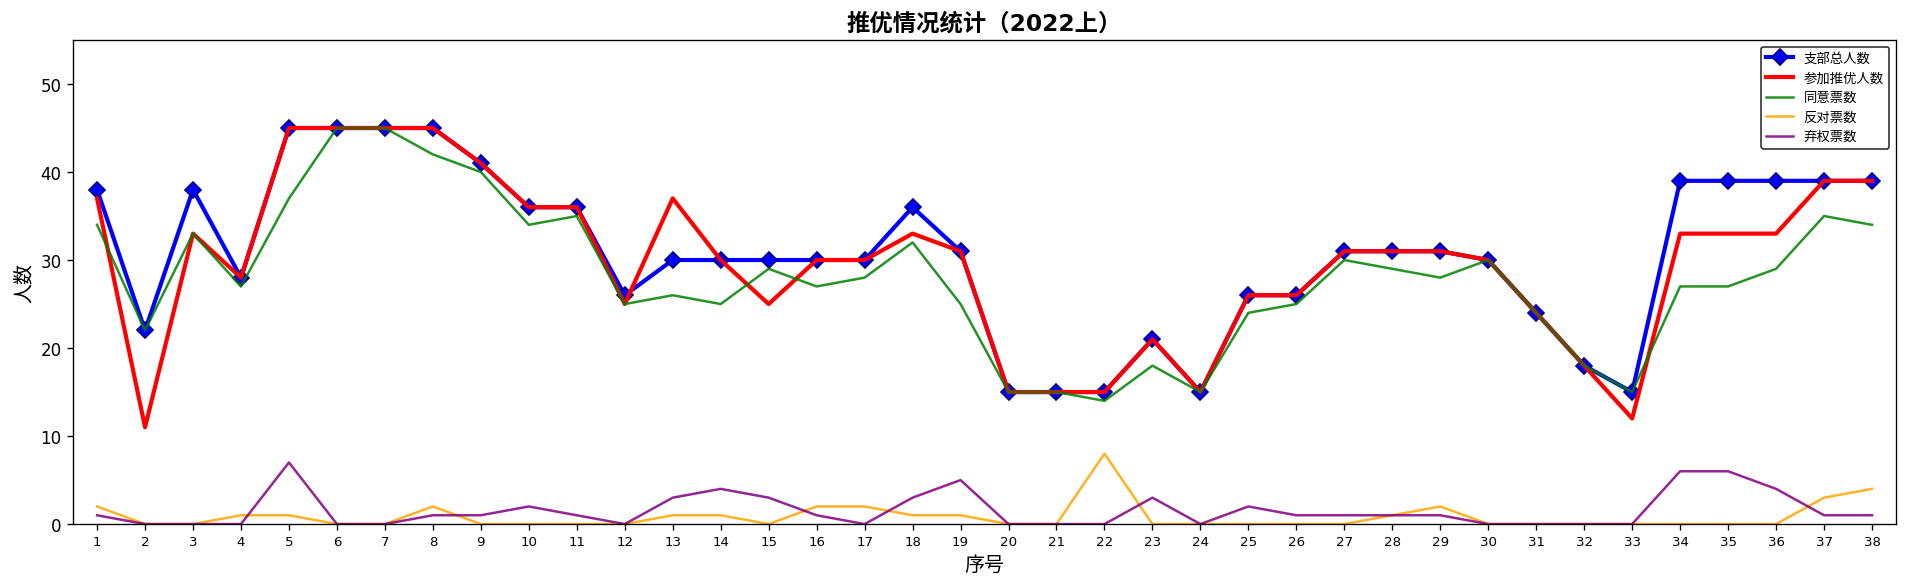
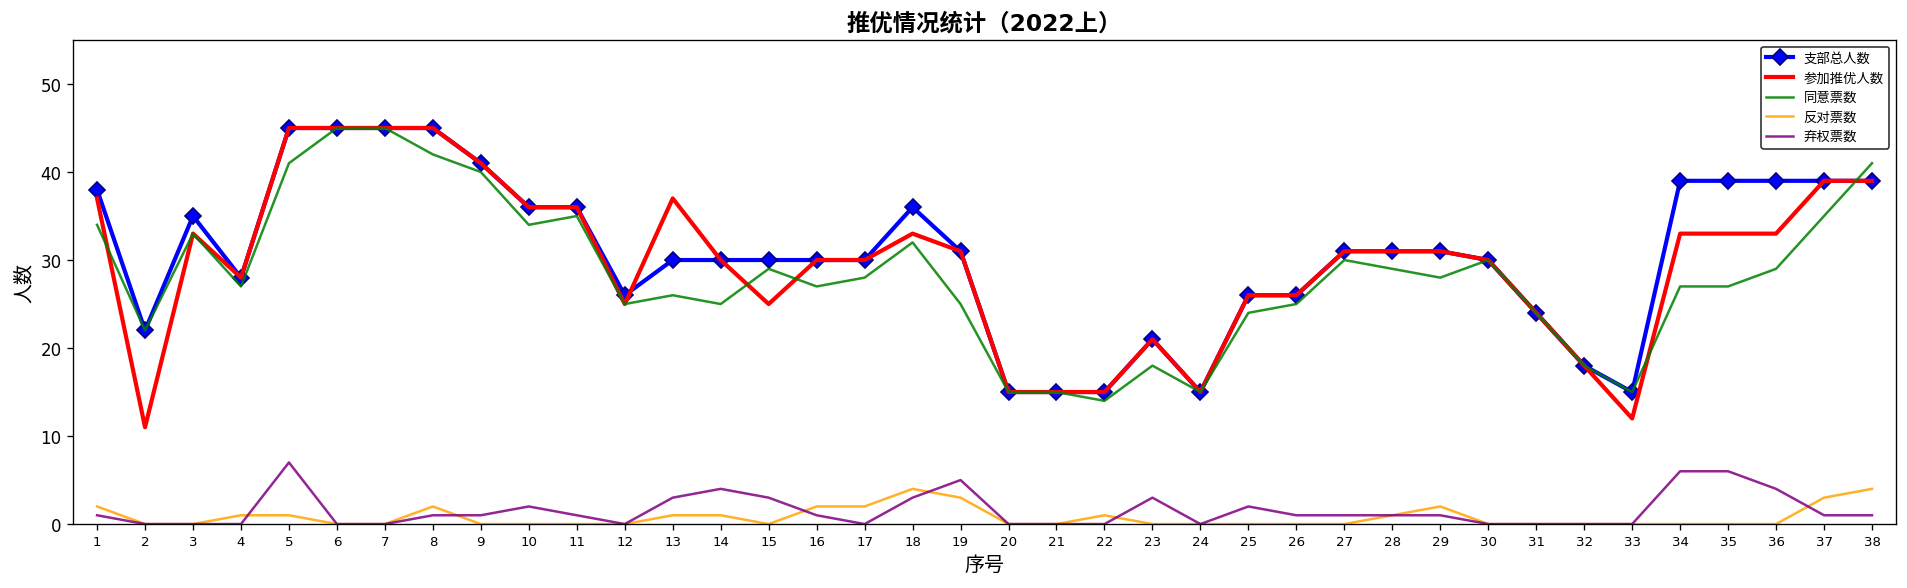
支部总人数, 3: 38 -> 35
同意票数, 5: 37 -> 41
反对票数, 18: 1 -> 4
反对票数, 19: 1 -> 3
反对票数, 22: 8 -> 1
同意票数, 38: 34 -> 41
